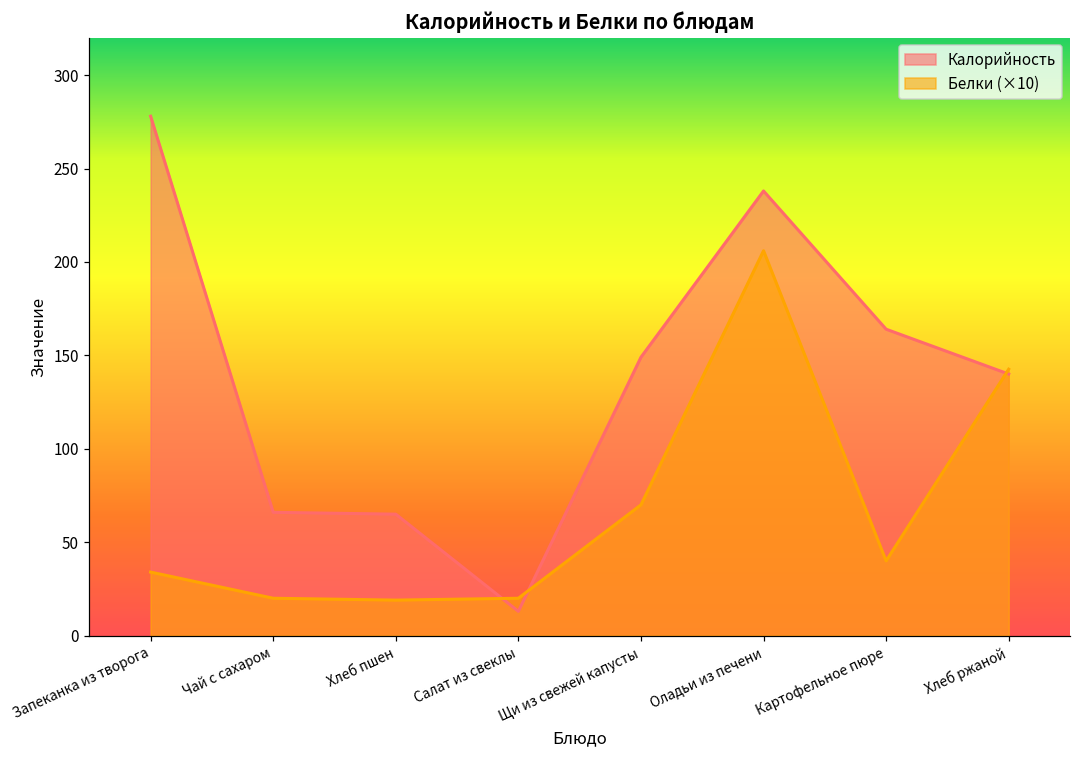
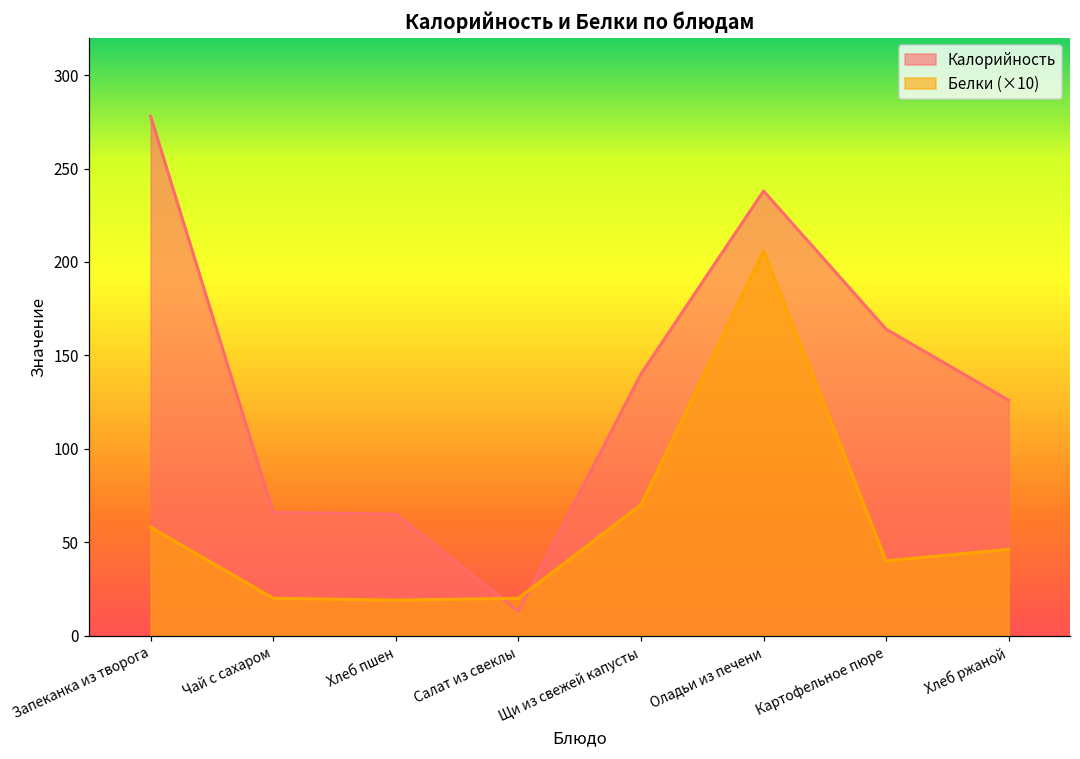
Белки (×10), Запеканка из творога: 34 -> 58
Калорийность, Щи из свежей капусты: 149 -> 140
Калорийность, Хлеб ржаной: 140 -> 126
Белки (×10), Хлеб ржаной: 143 -> 46
